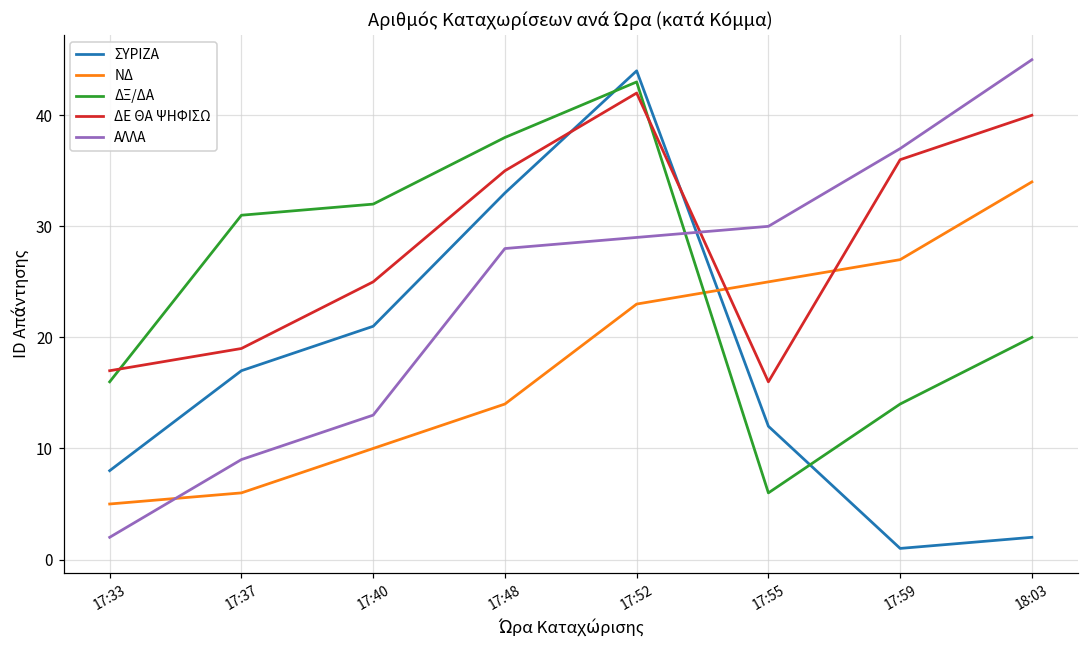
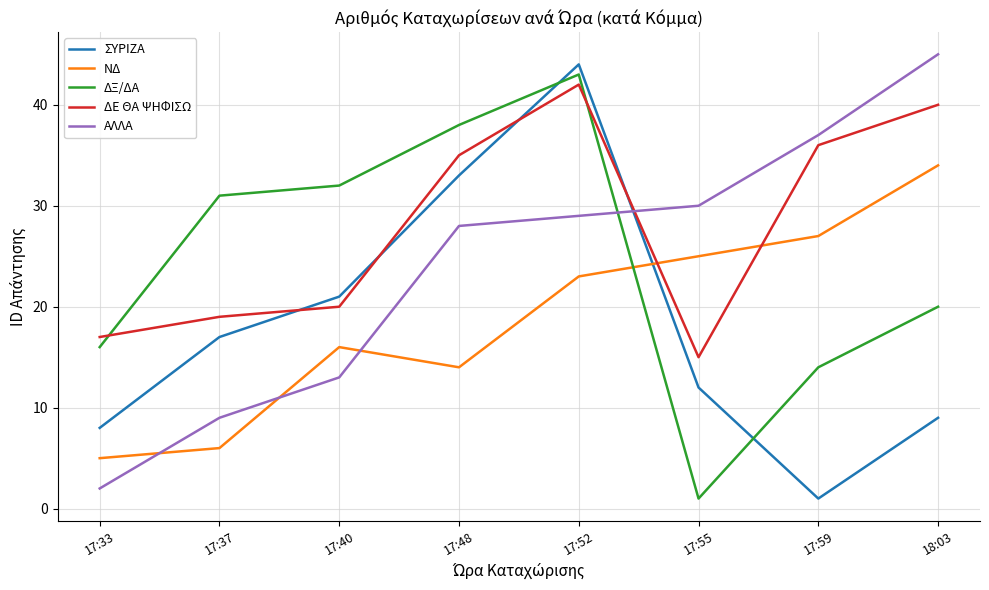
ΝΔ, 17:40: 10 -> 16
ΔΕ ΘΑ ΨΗΦΙΣΩ, 17:40: 25 -> 20
ΔΞ/ΔΑ, 17:55: 6 -> 1
ΔΕ ΘΑ ΨΗΦΙΣΩ, 17:55: 16 -> 15
ΣΥΡΙΖΑ, 18:03: 2 -> 9
